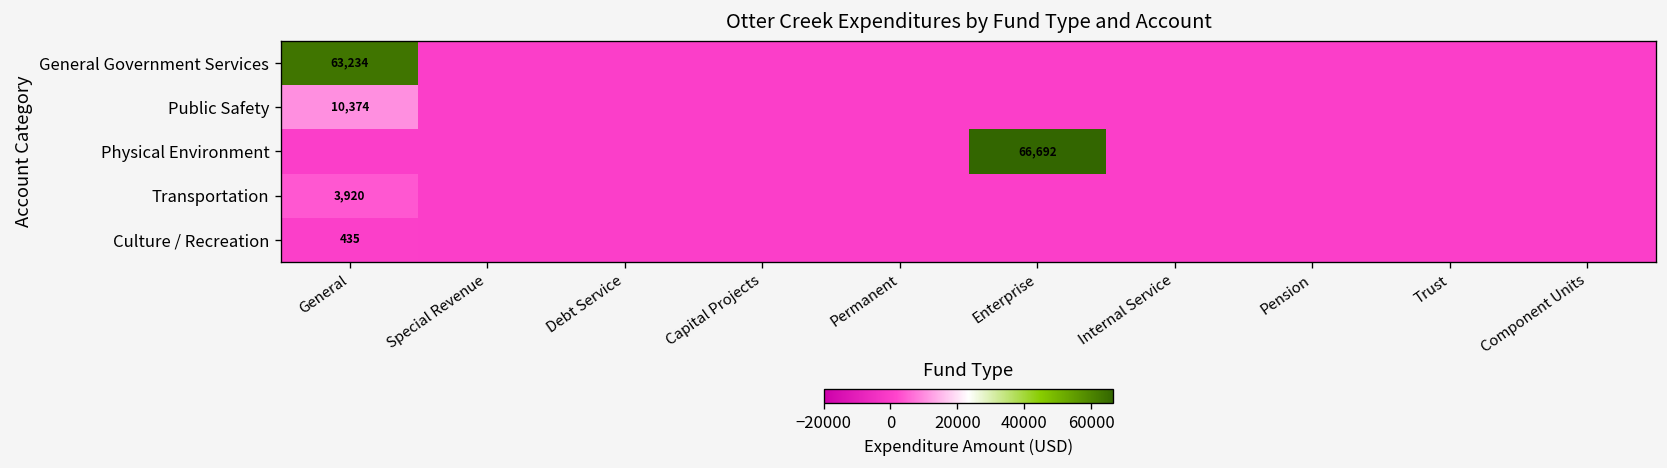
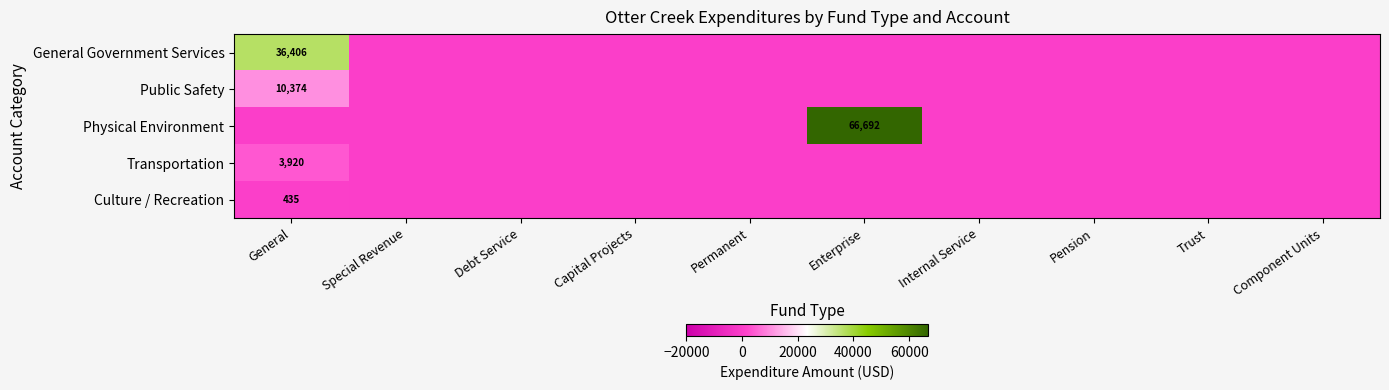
General Government Services, General: 63,234 -> 36,406
